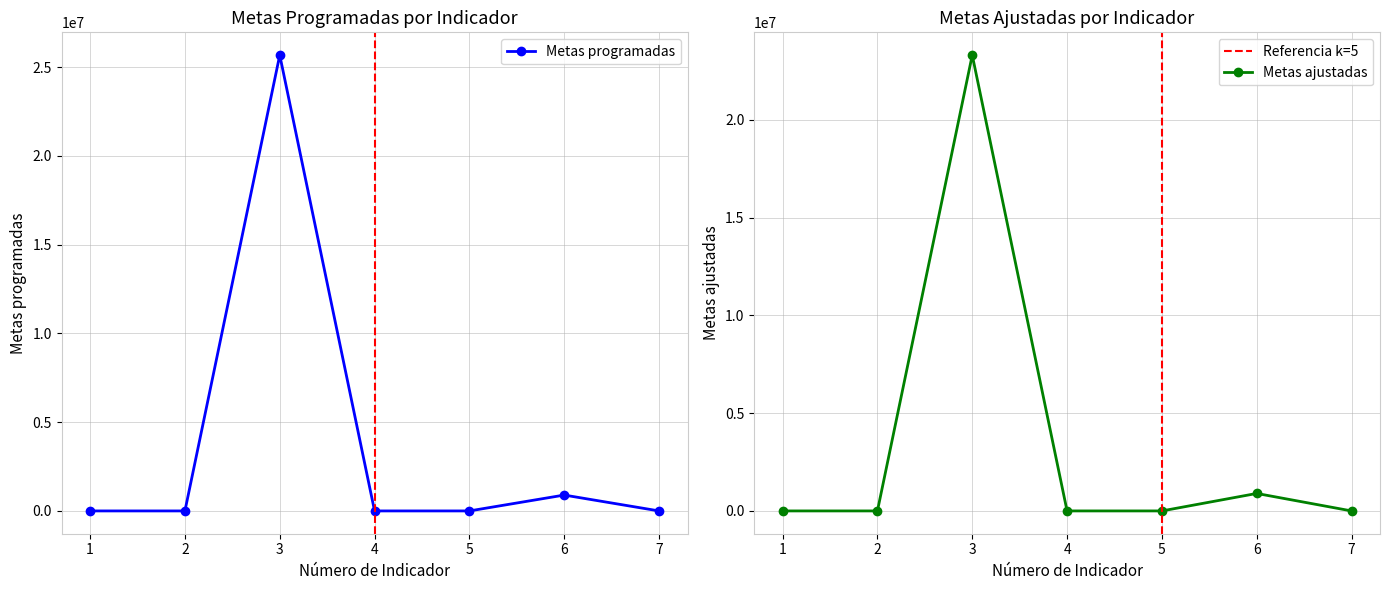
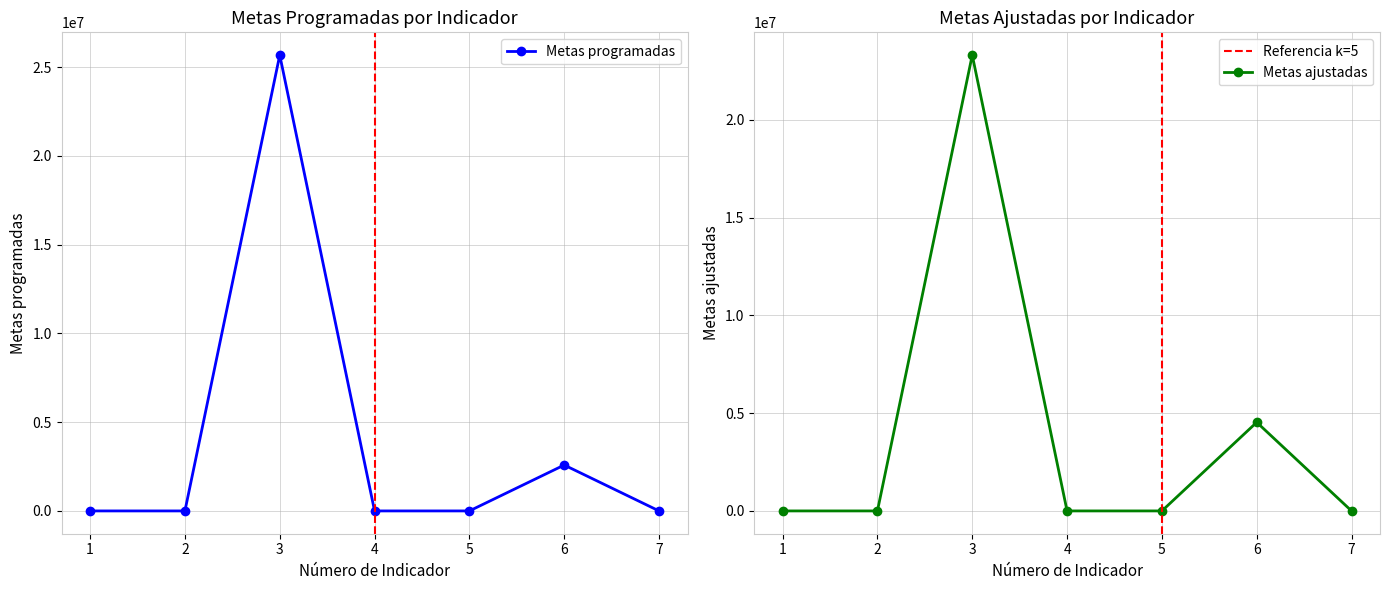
Metas Programadas por Indicador, 6: 900000 -> 2600000
Metas Ajustadas por Indicador, 6: 900000 -> 4500000
